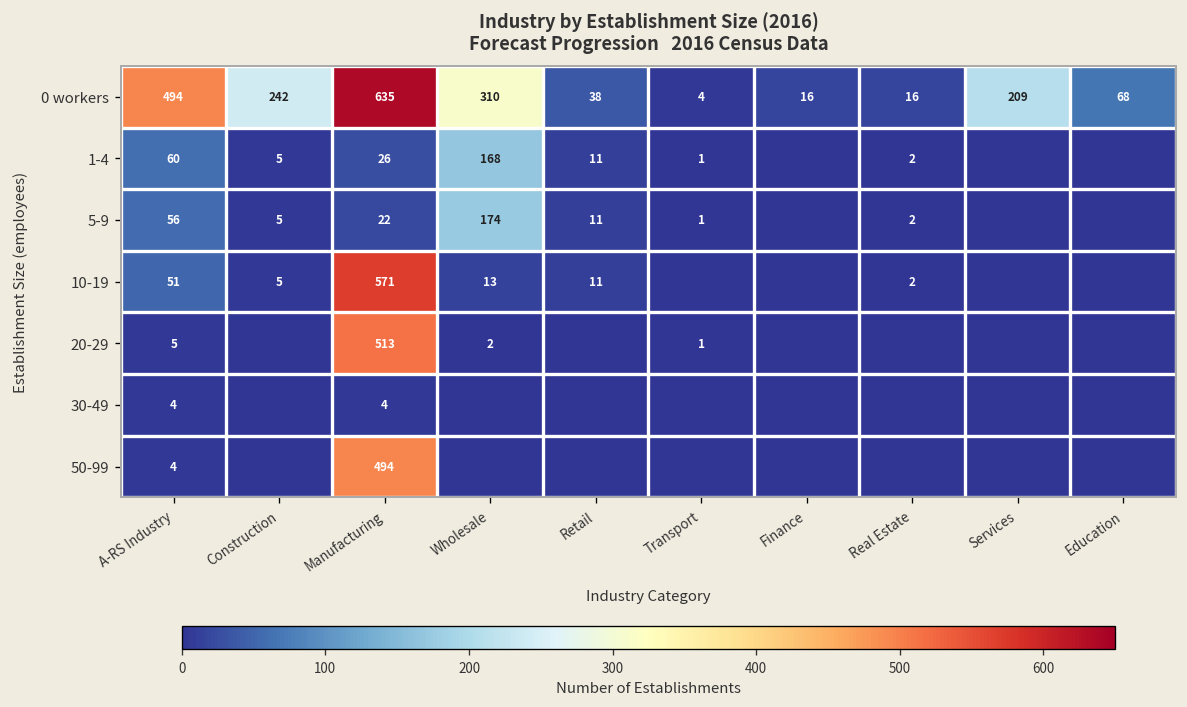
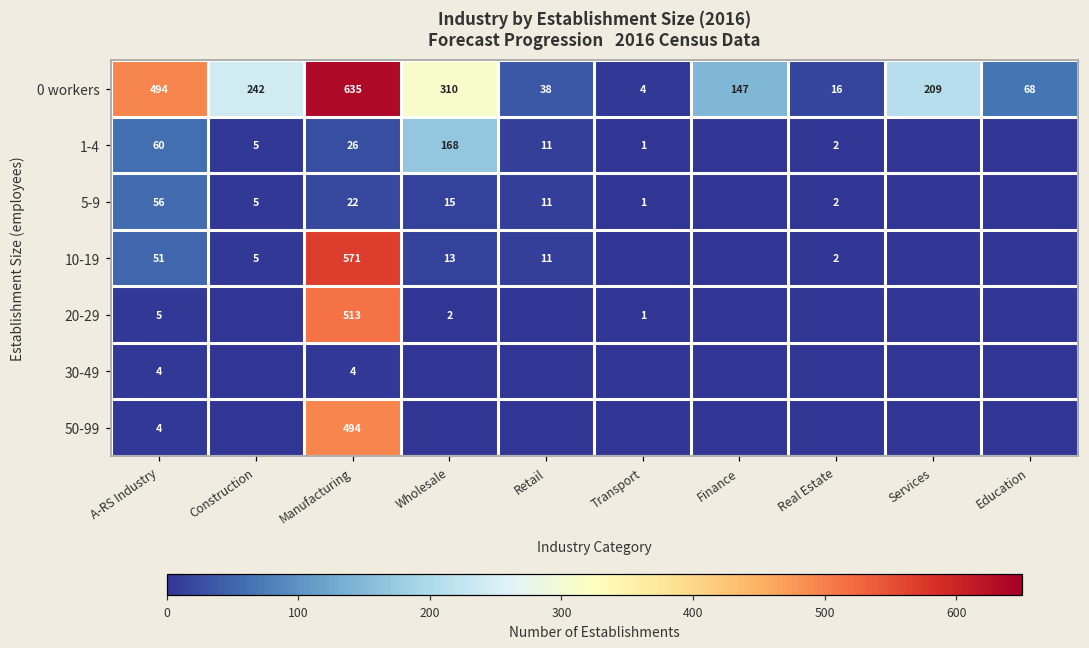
0 workers, Finance: 16 -> 147
5-9, Wholesale: 174 -> 15
